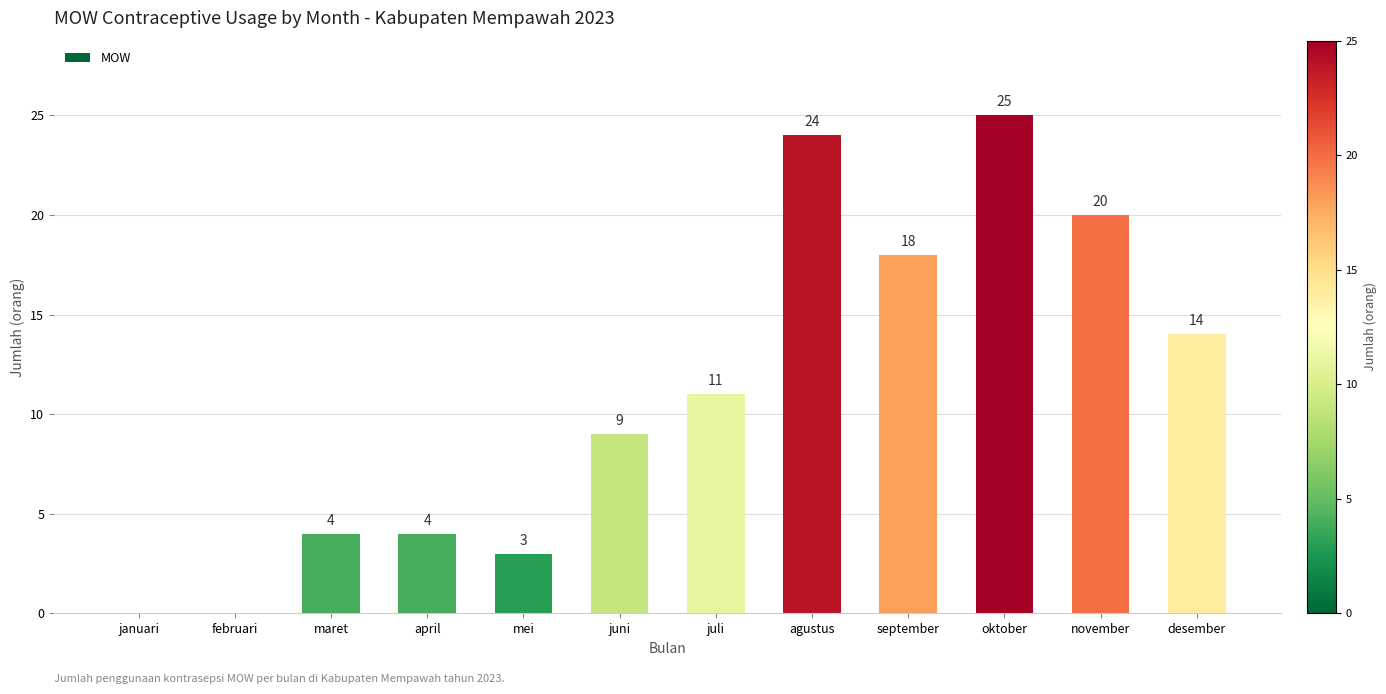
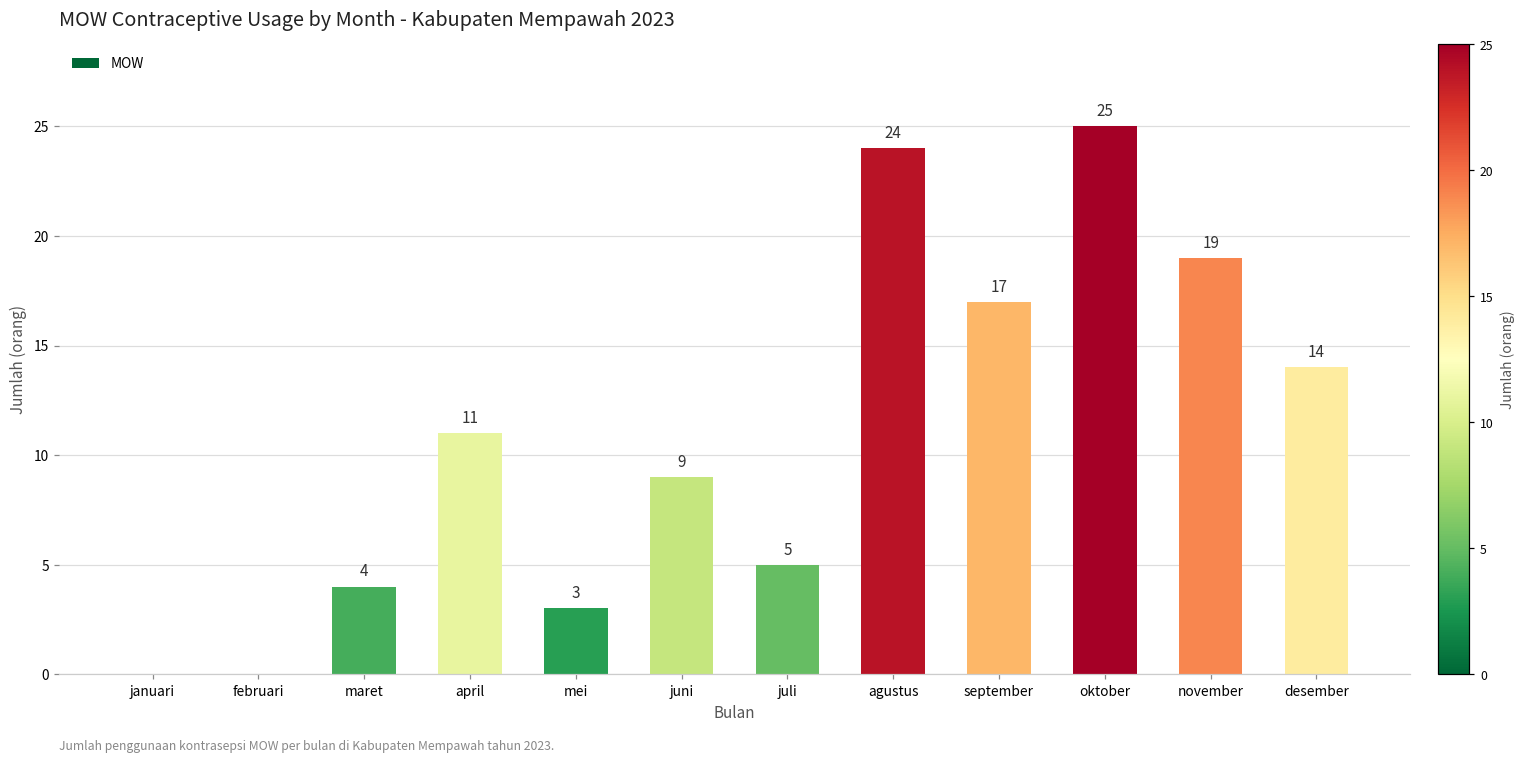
april: 4 -> 11
juli: 11 -> 5
september: 18 -> 17
november: 20 -> 19
